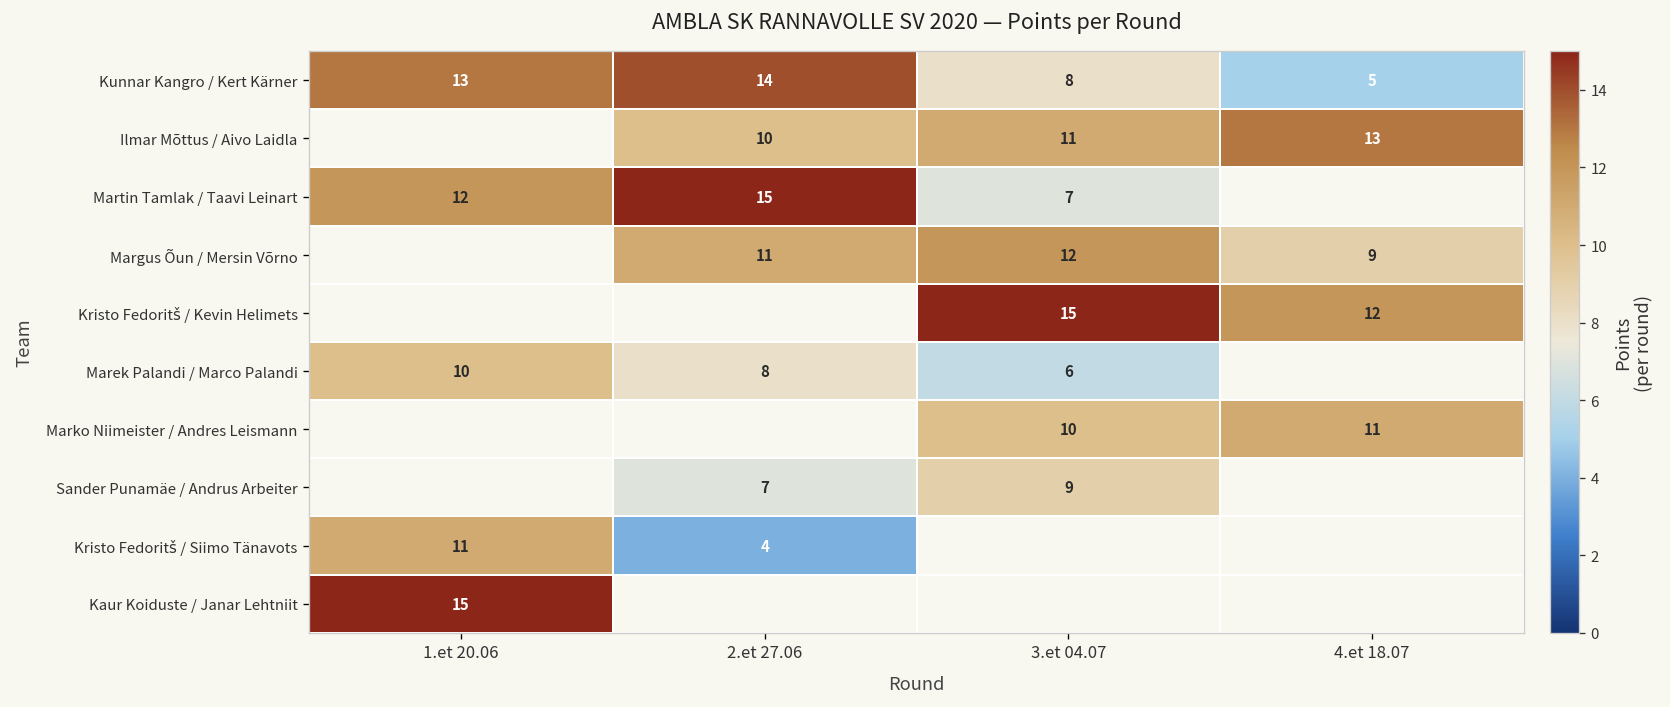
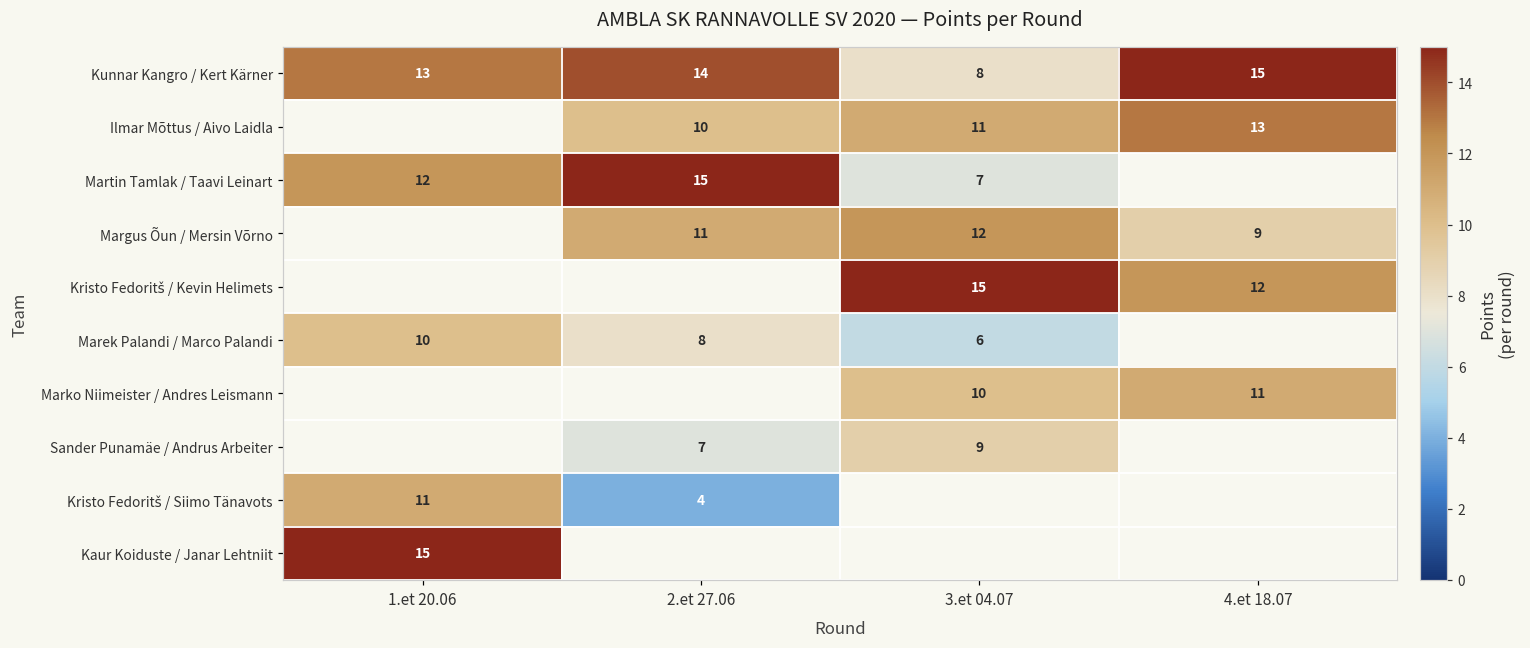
Kunnar Kangro / Kert Kärner, 4.et 18.07: 5 -> 15
